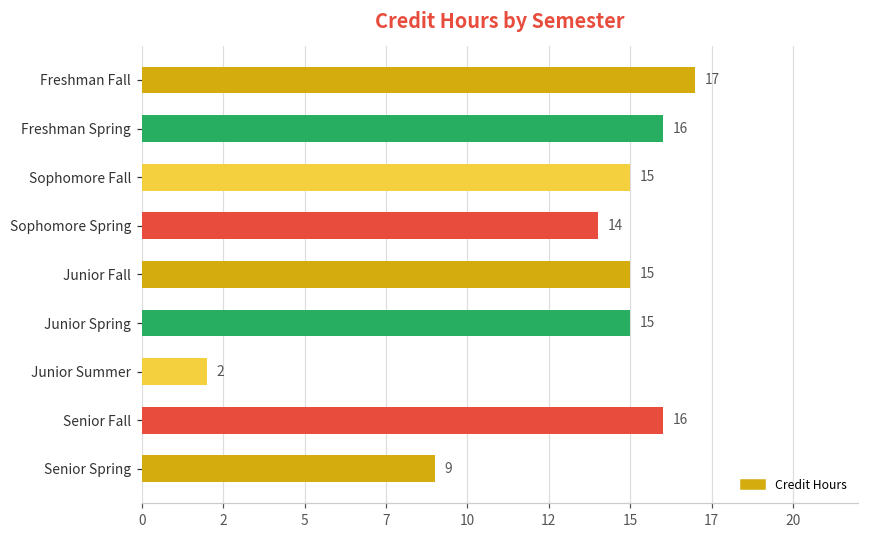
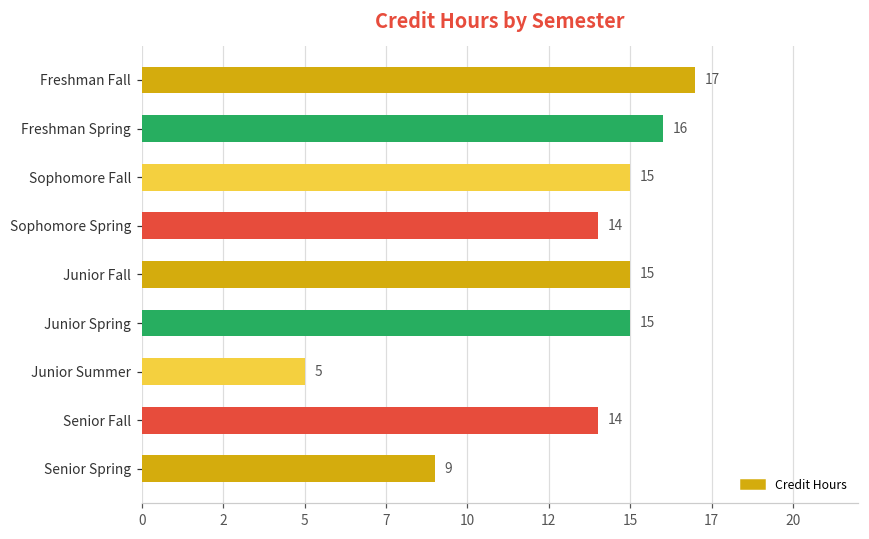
Junior Summer: 2 -> 5
Senior Fall: 16 -> 14
